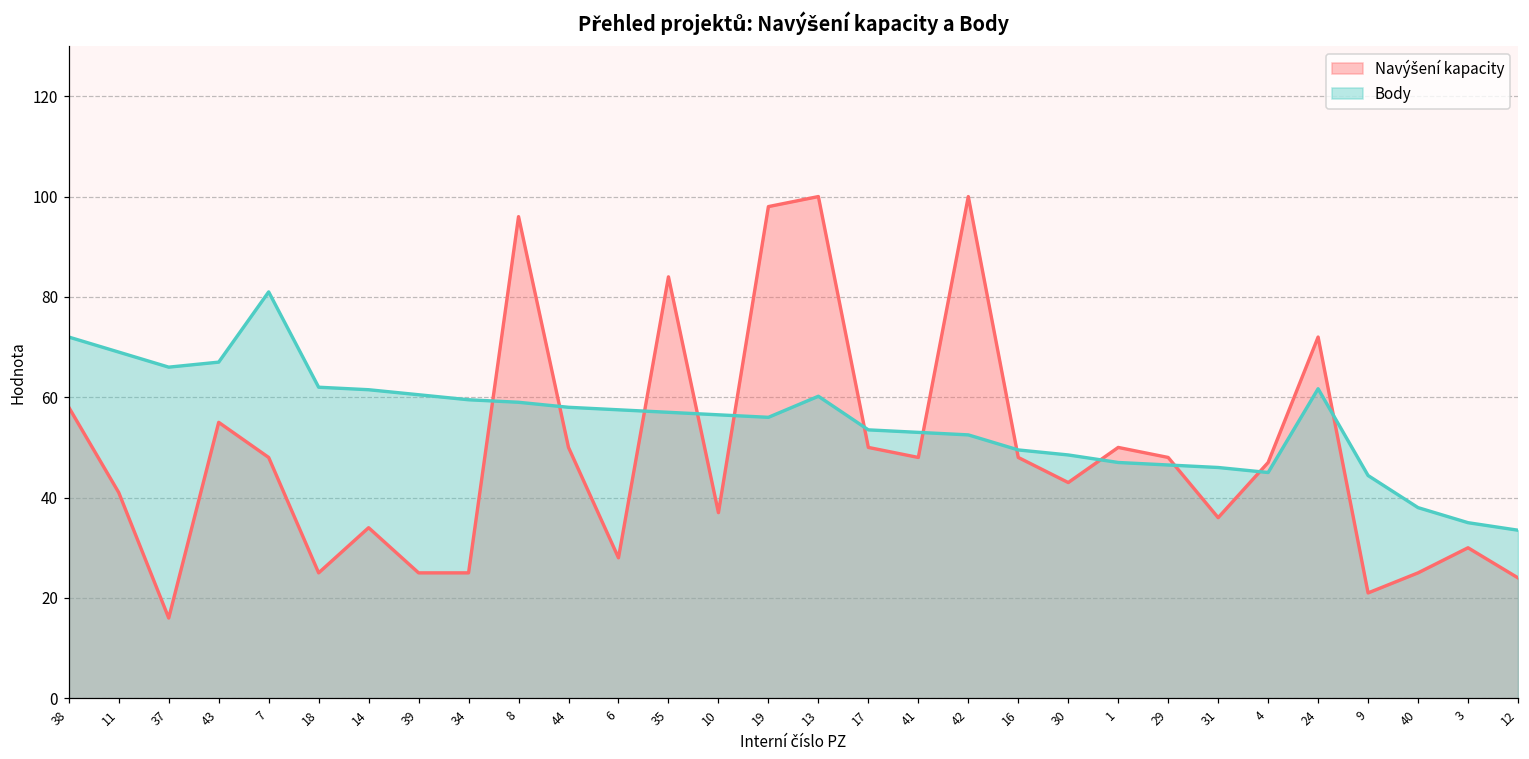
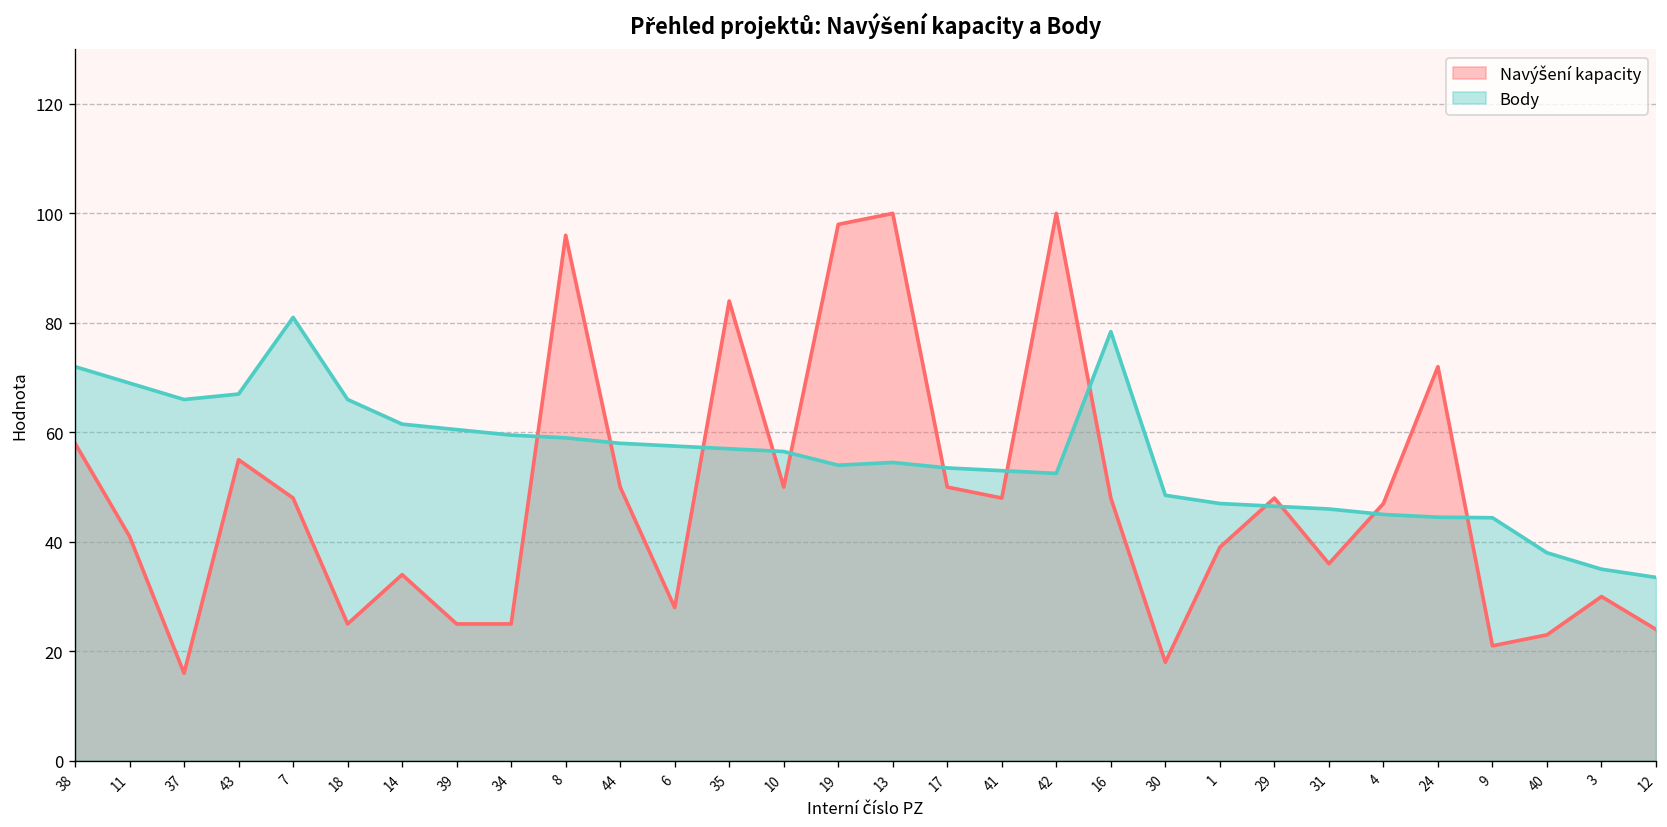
Body, 18: 62 -> 66
Navýšení kapacity, 10: 37 -> 50
Body, 19: 56 -> 54
Body, 13: 60 -> 55
Body, 16: 50 -> 78
Navýšení kapacity, 30: 43 -> 18
Navýšení kapacity, 1: 50 -> 39
Body, 24: 62 -> 45
Navýšení kapacity, 40: 25 -> 23
